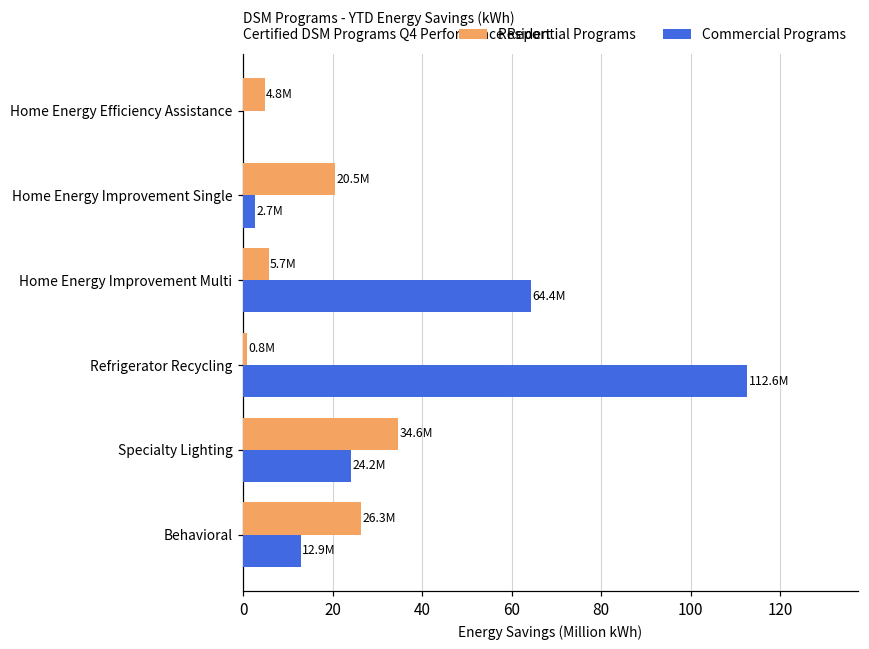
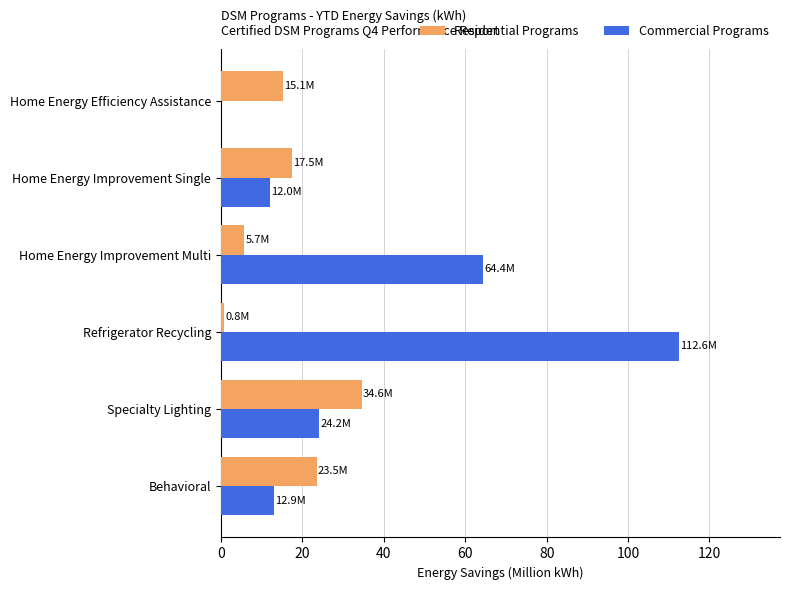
Residential Programs, Home Energy Efficiency Assistance: 4.8M -> 15.1M
Residential Programs, Home Energy Improvement Single: 20.5M -> 17.5M
Commercial Programs, Home Energy Improvement Single: 2.7M -> 12.0M
Residential Programs, Behavioral: 26.3M -> 23.5M
